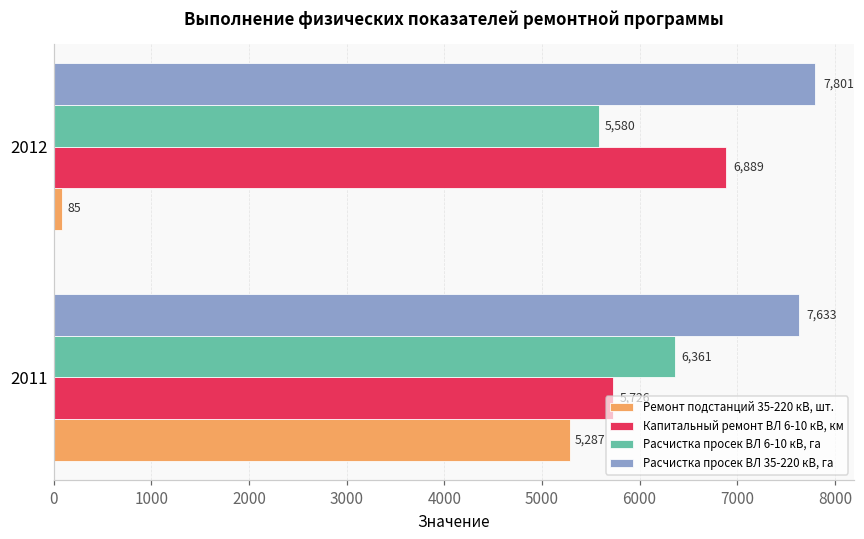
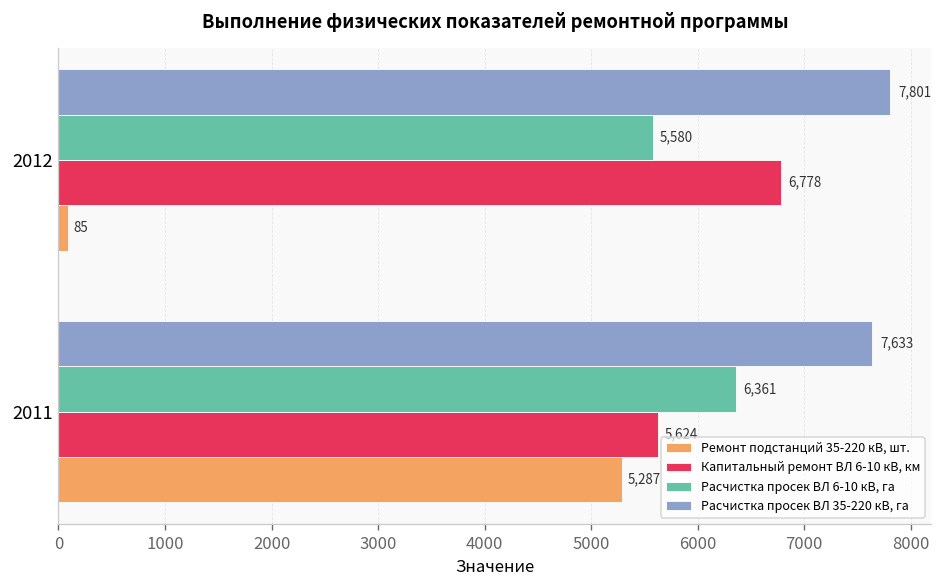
Капитальный ремонт ВЛ 6-10 кВ, км, 2012: 6,889 -> 6,778
Капитальный ремонт ВЛ 6-10 кВ, км, 2011: 5,726 -> 5,624
